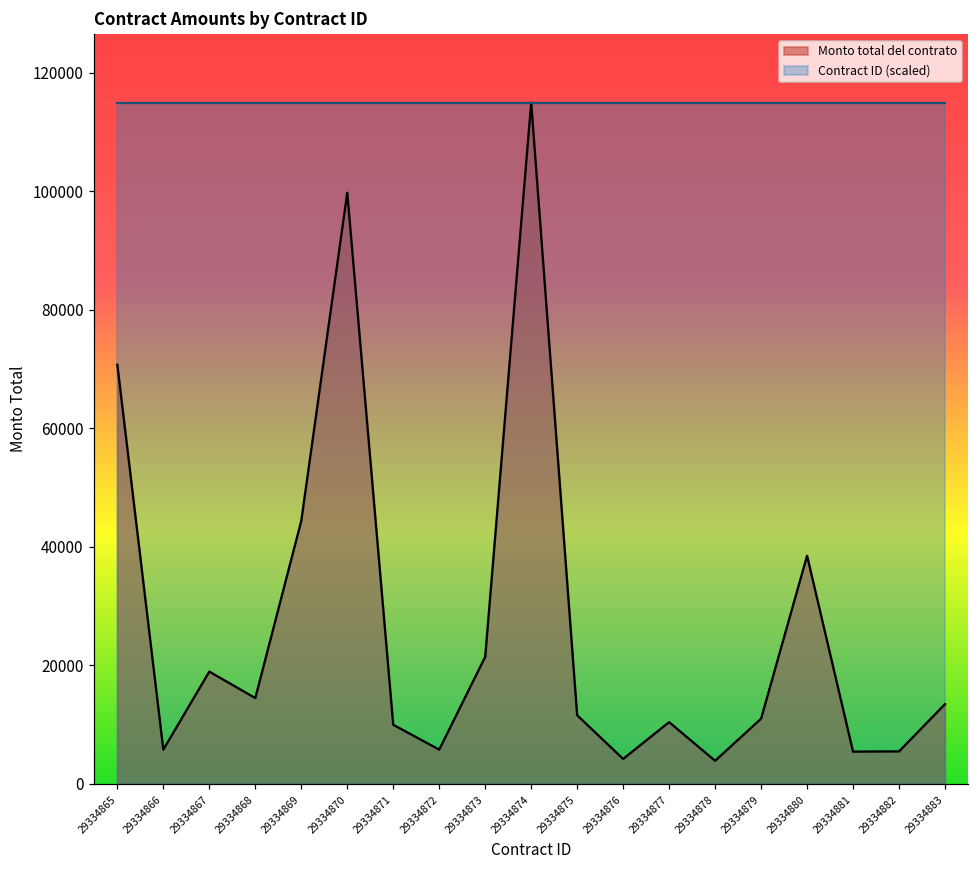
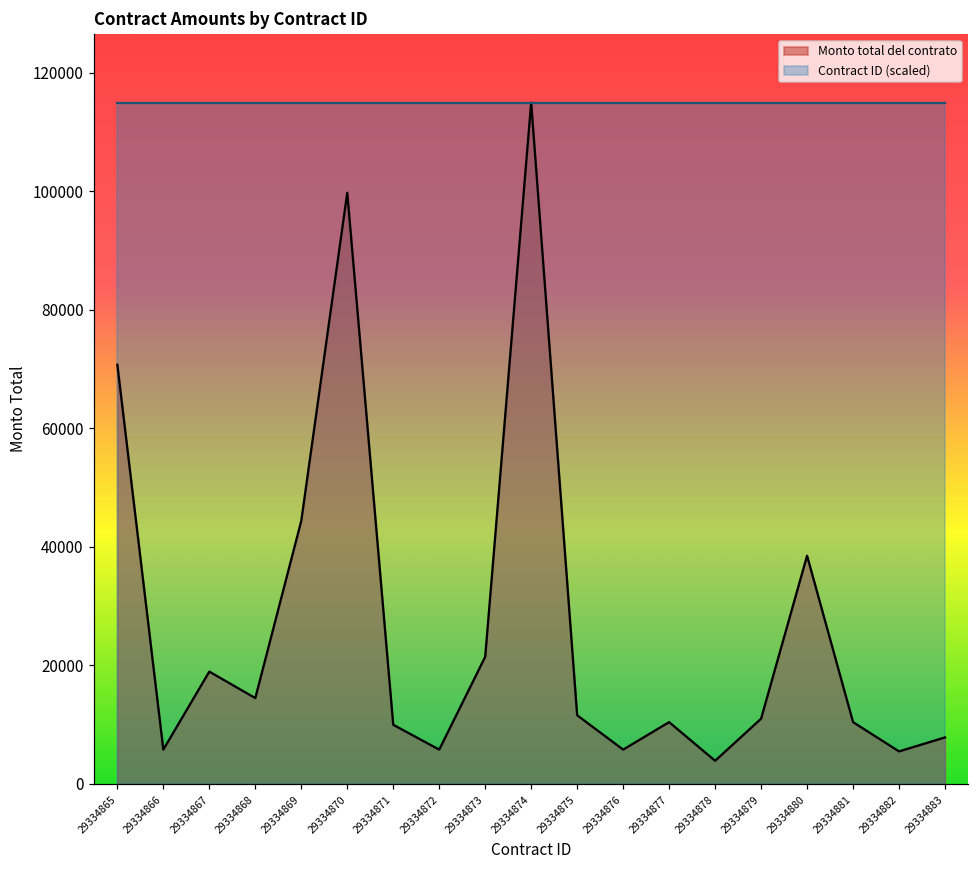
Monto total del contrato, 29334876: 4000 -> 6000
Monto total del contrato, 29334881: 5000 -> 10000
Monto total del contrato, 29334883: 13000 -> 8000
